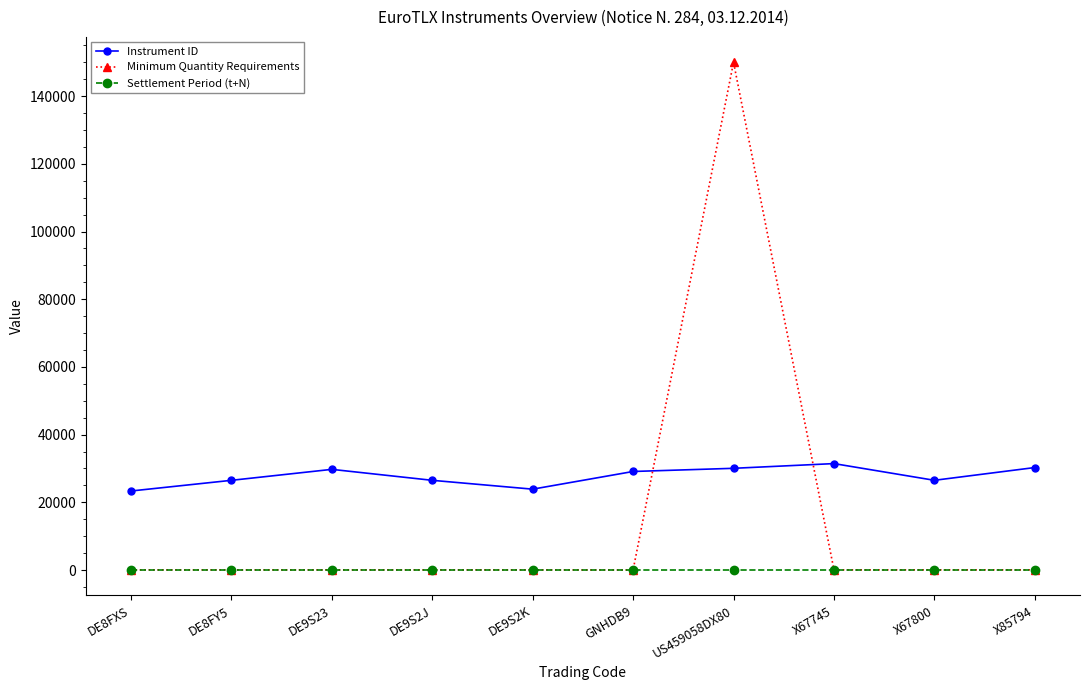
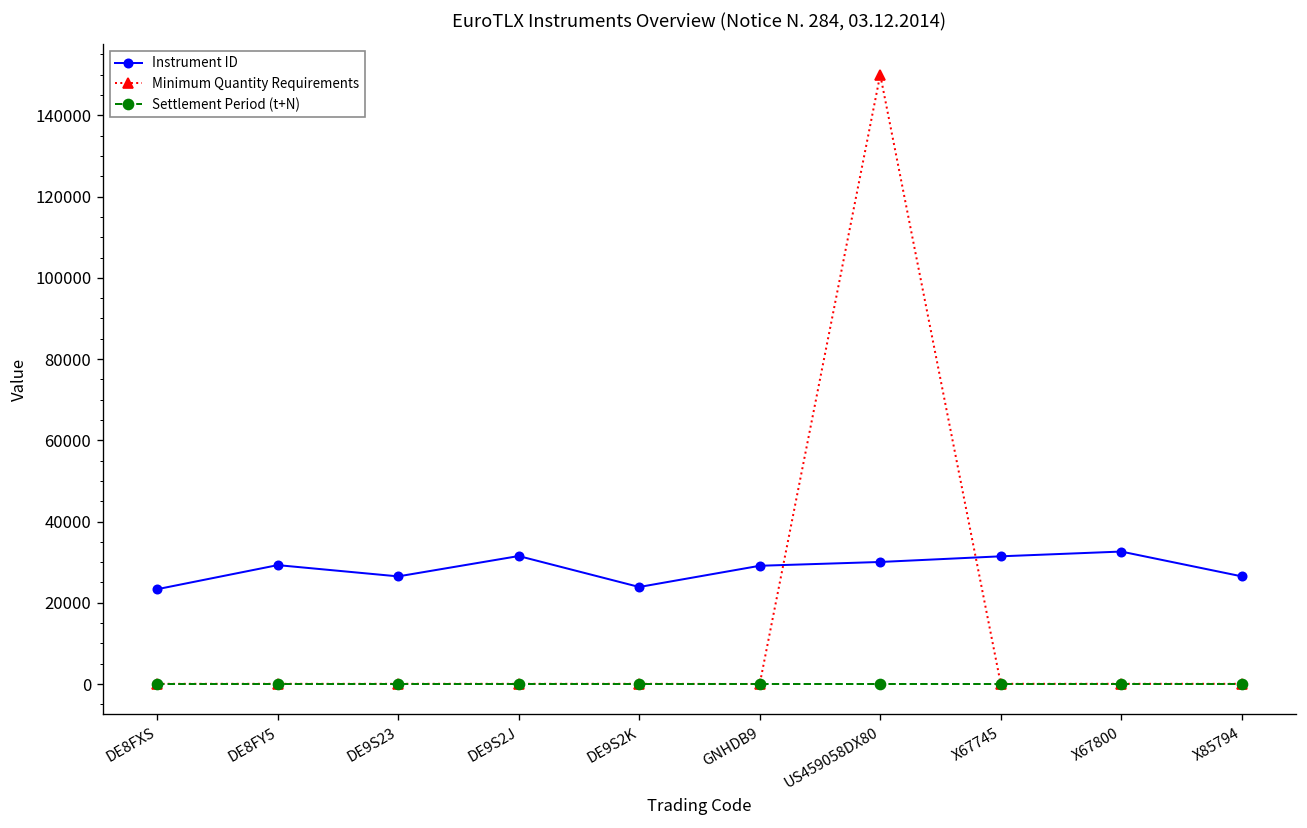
Instrument ID, DE8FY5: 26000 -> 29000
Instrument ID, DE9S23: 30000 -> 26000
Instrument ID, DE9S2J: 27000 -> 32000
Instrument ID, X67800: 27000 -> 33000
Instrument ID, X85794: 30000 -> 27000
